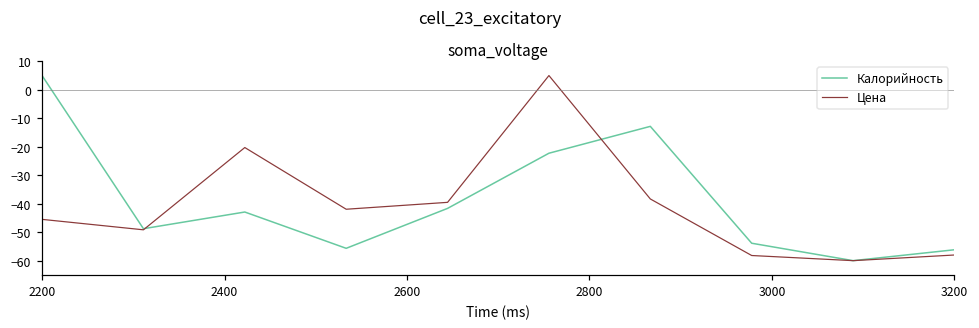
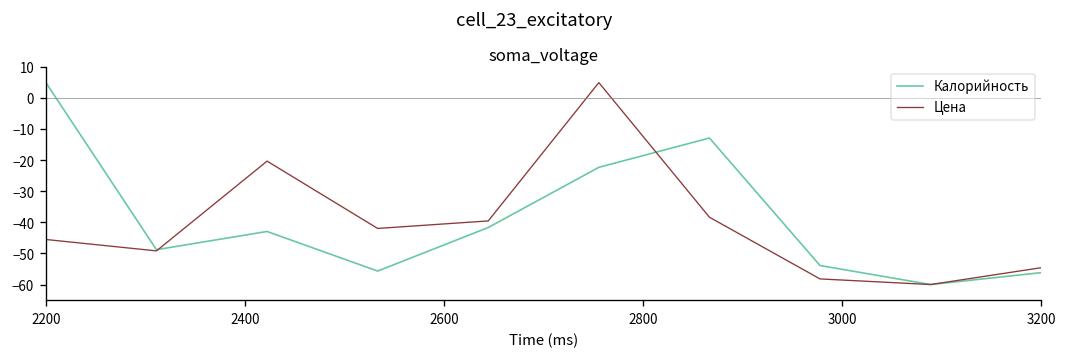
Цена, 3200: -58 -> -55
